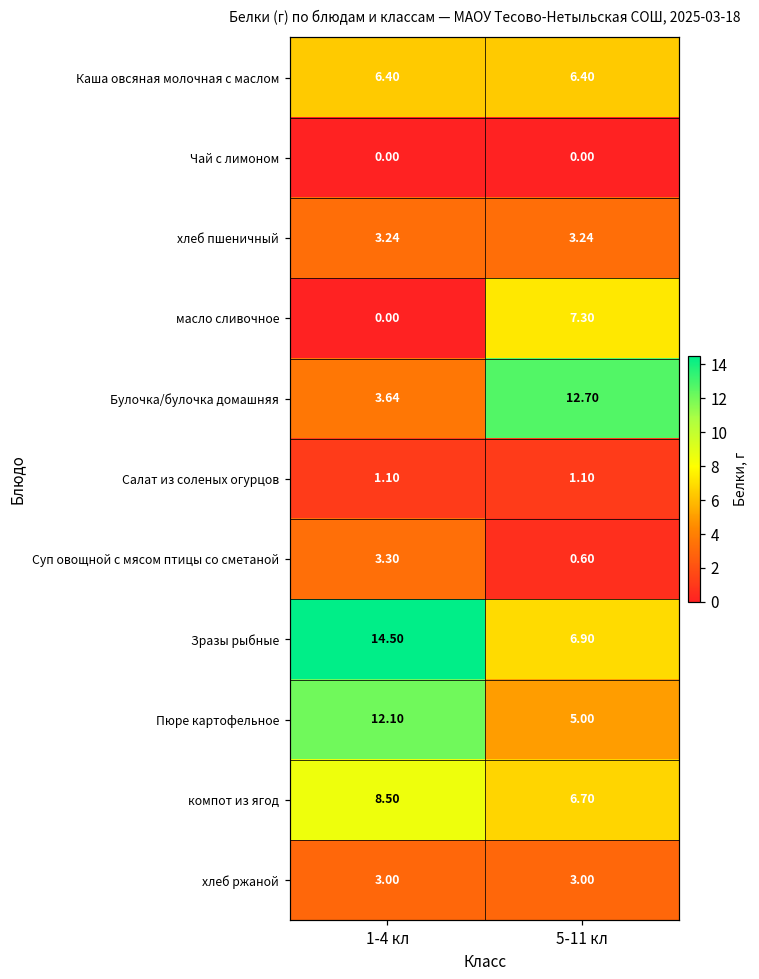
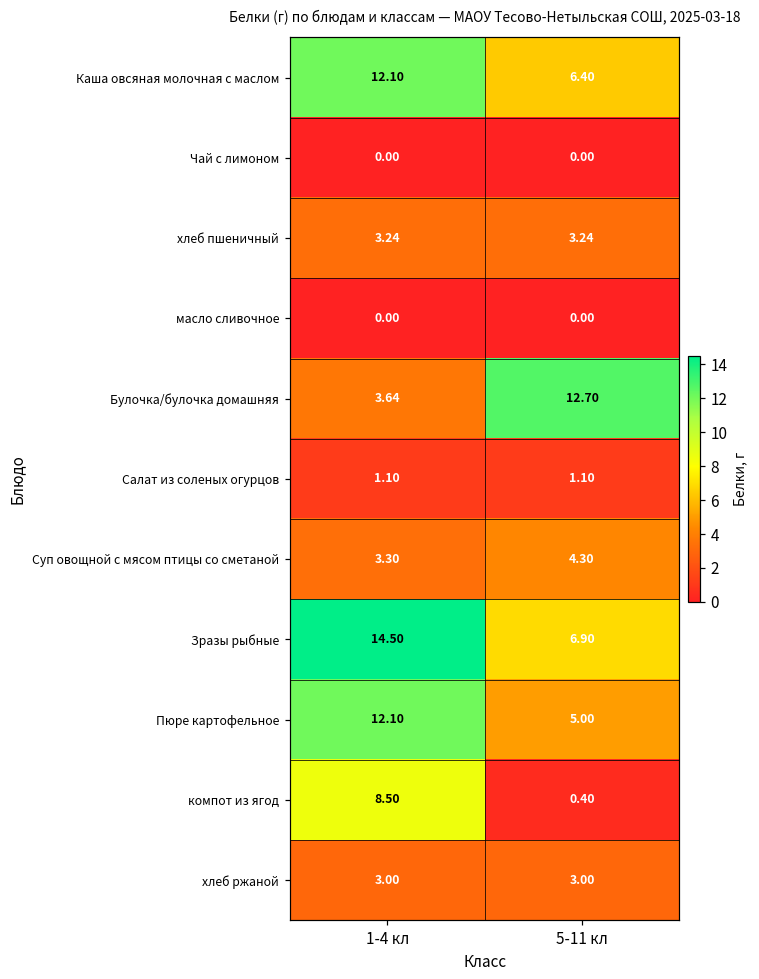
Каша овсяная молочная с маслом, 1-4 кл: 6.40 -> 12.10
масло сливочное, 5-11 кл: 7.30 -> 0.00
Суп овощной с мясом птицы со сметаной, 5-11 кл: 0.60 -> 4.30
компот из ягод, 5-11 кл: 6.70 -> 0.40
